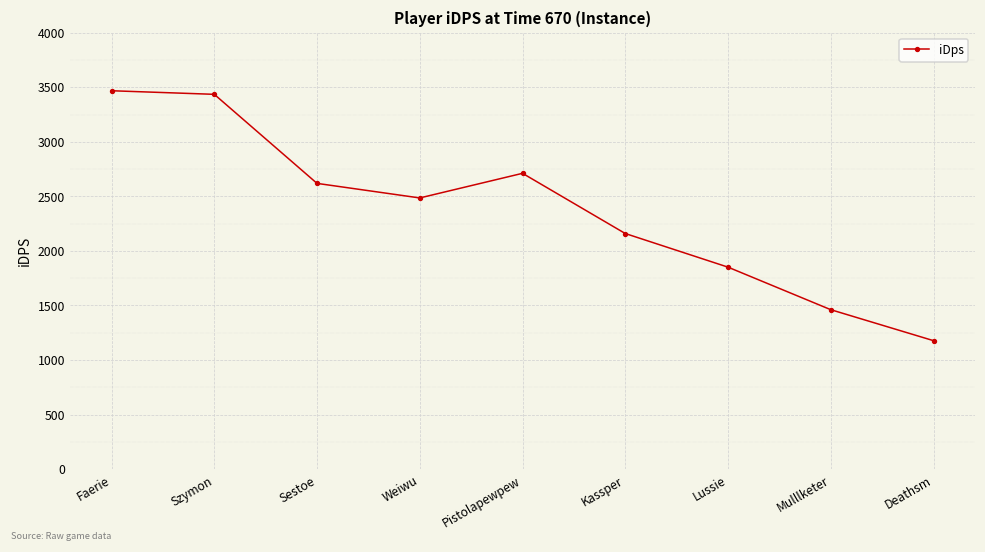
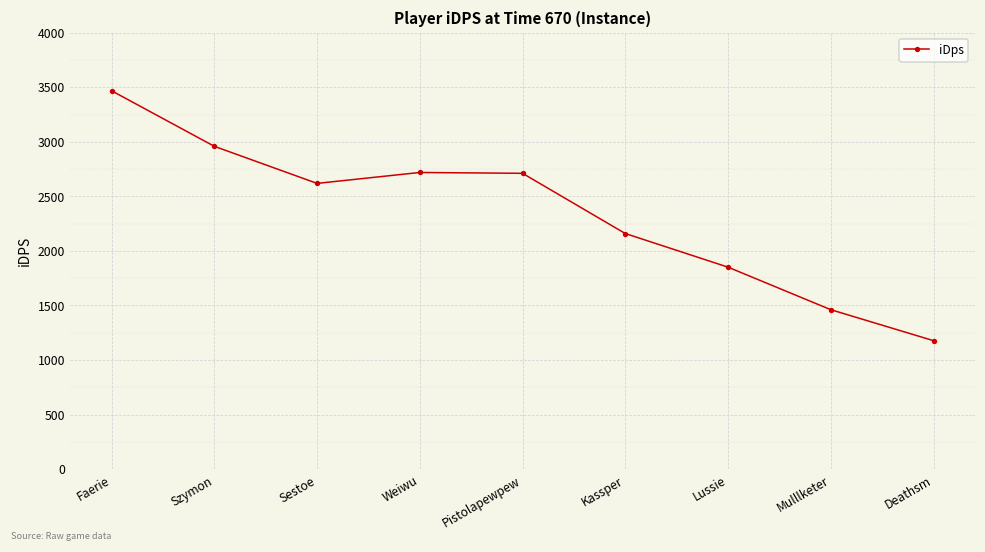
Szymon: 3400 -> 3000
Weiwu: 2500 -> 2700
